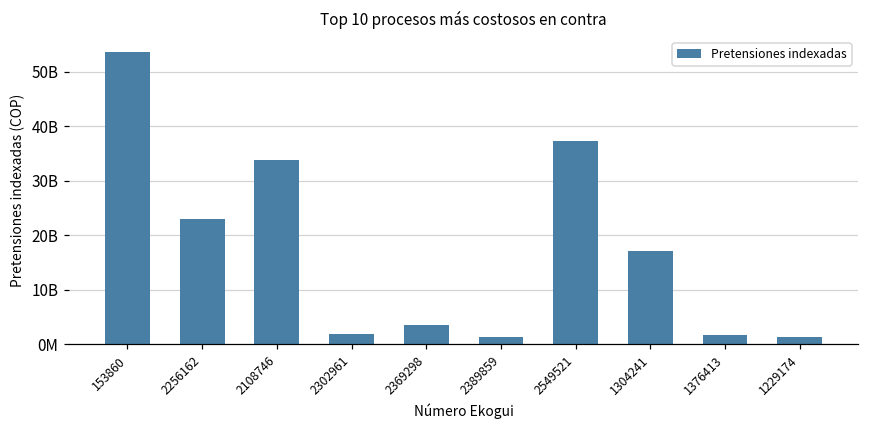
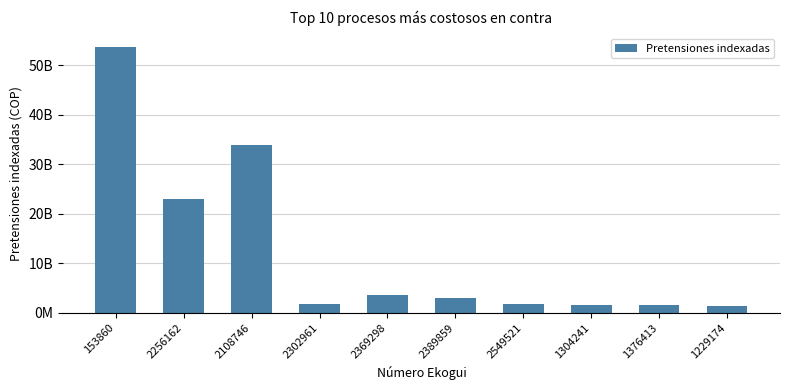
2389859: 1000000000 -> 3000000000
2549521: 37000000000 -> 2000000000
1304241: 17000000000 -> 2000000000
